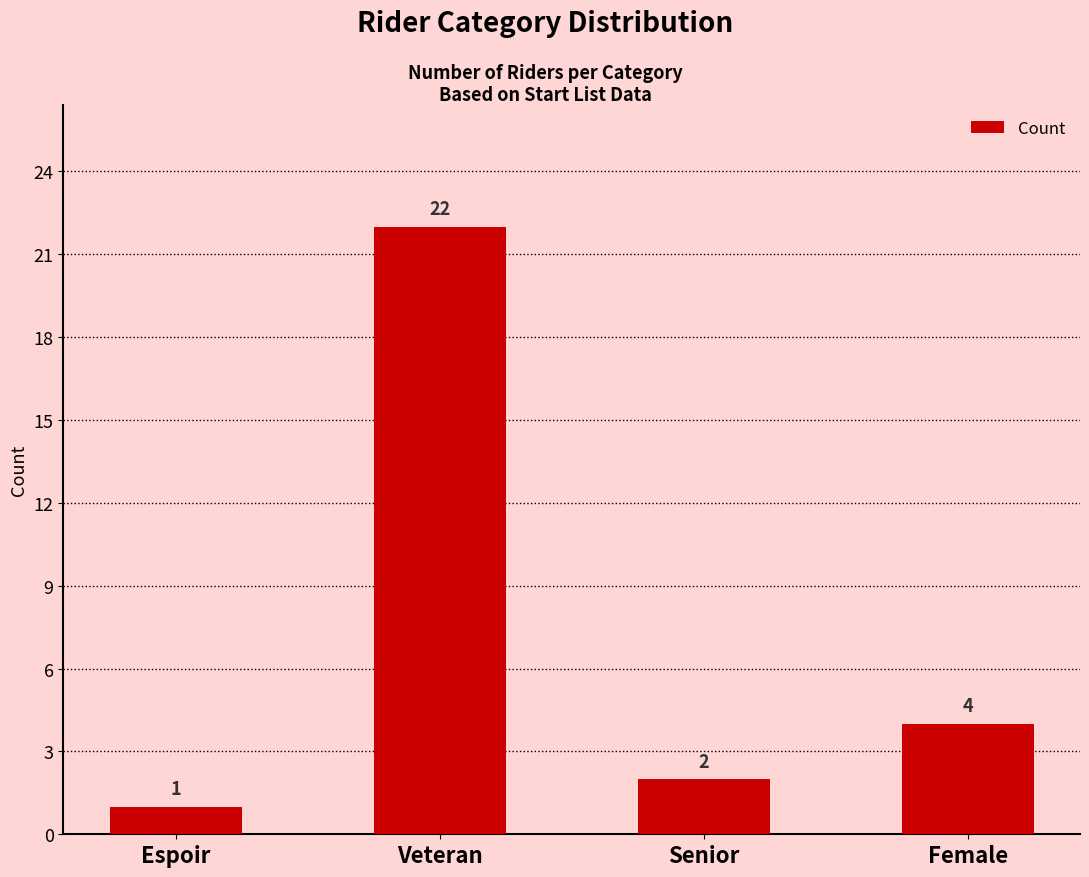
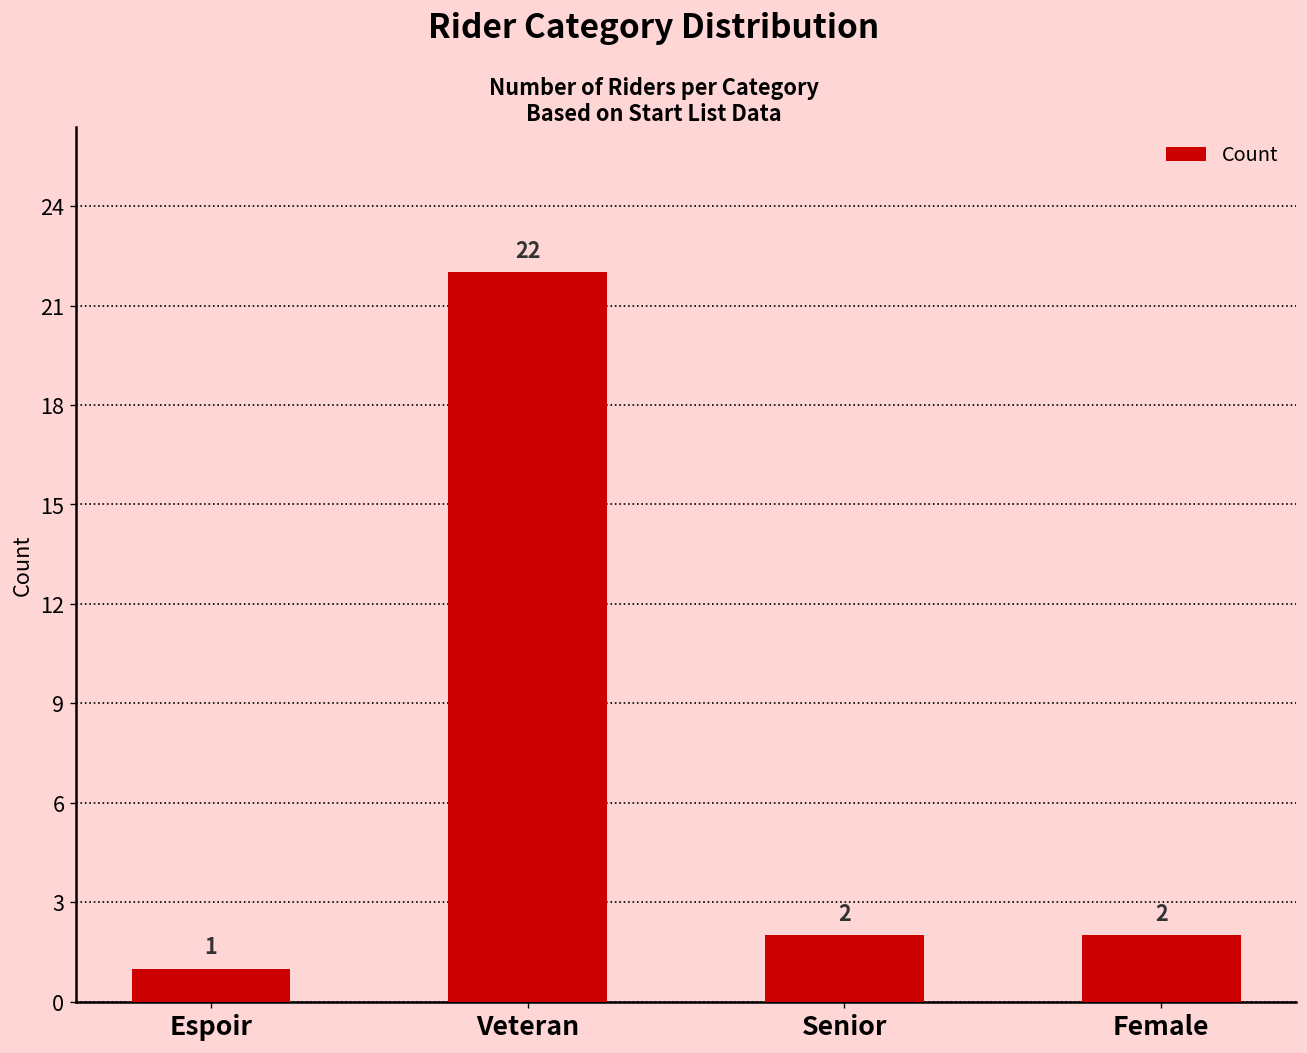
Female: 4 -> 2
